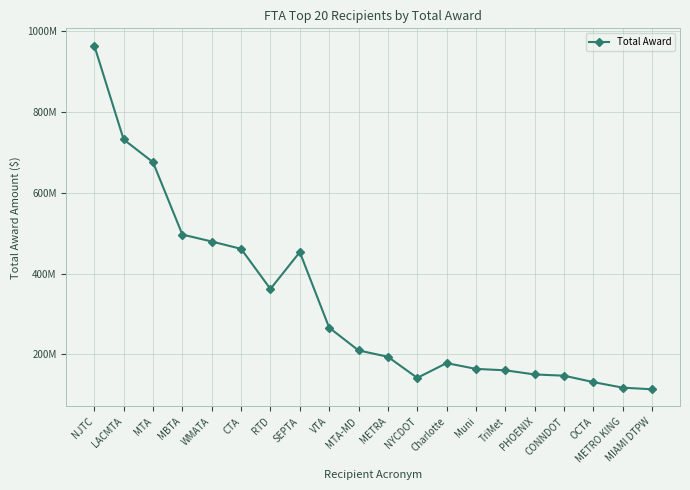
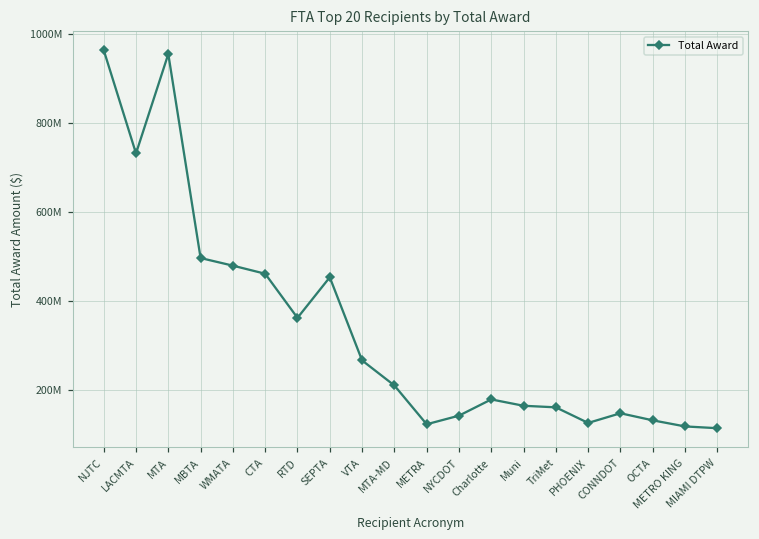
MTA: 680000000 -> 960000000
METRA: 190000000 -> 120000000
PHOENIX: 150000000 -> 130000000
